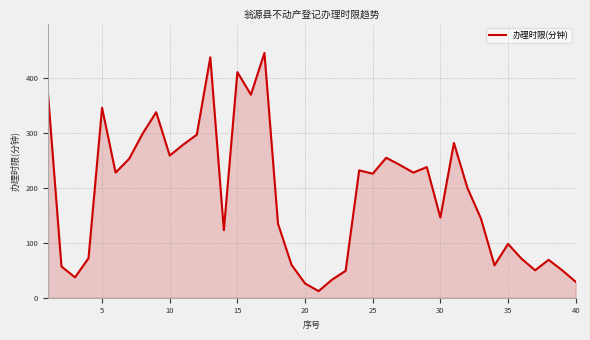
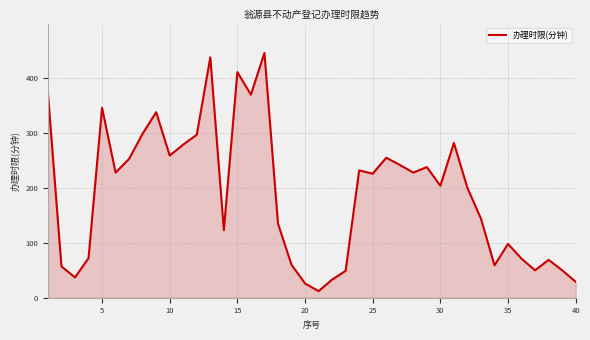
30: 150 -> 200
